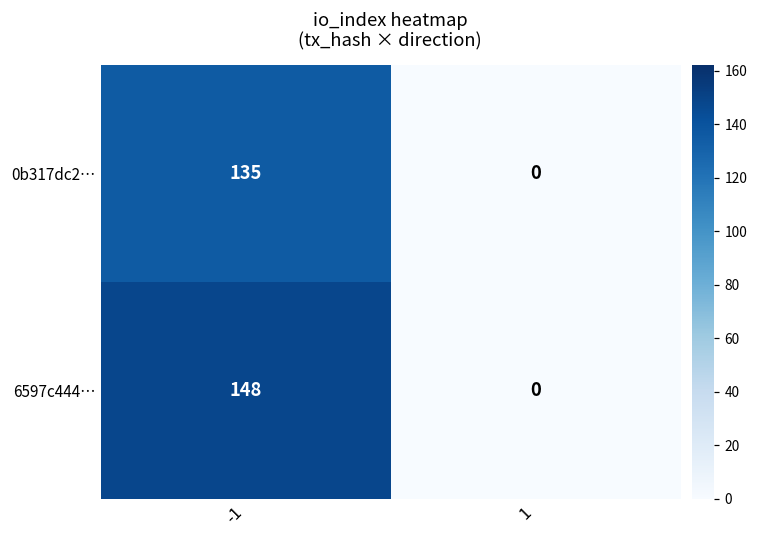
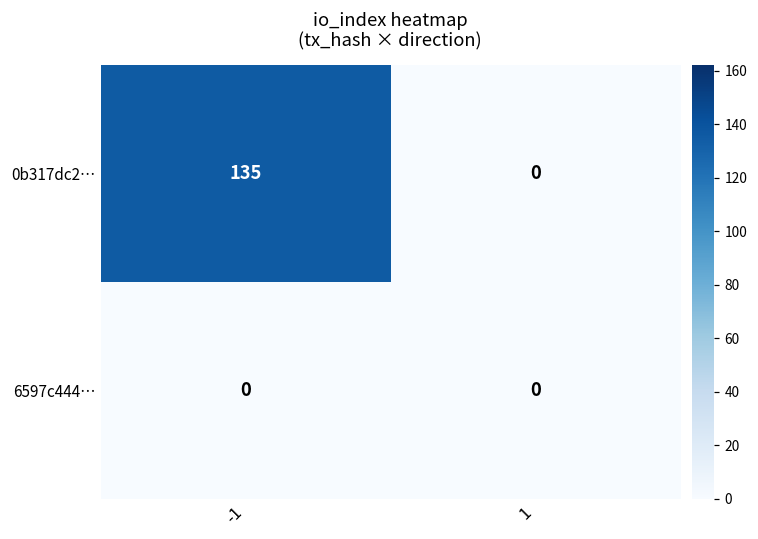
6597c444…, -1: 148 -> 0
